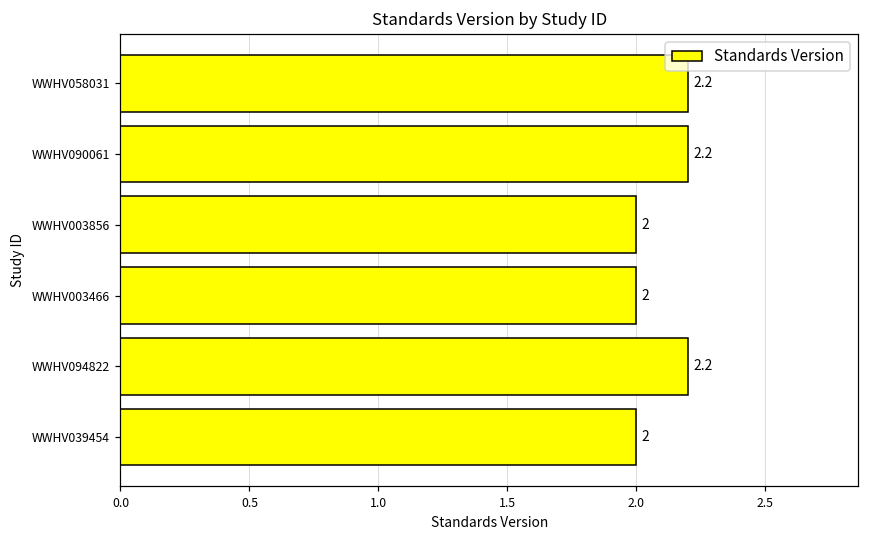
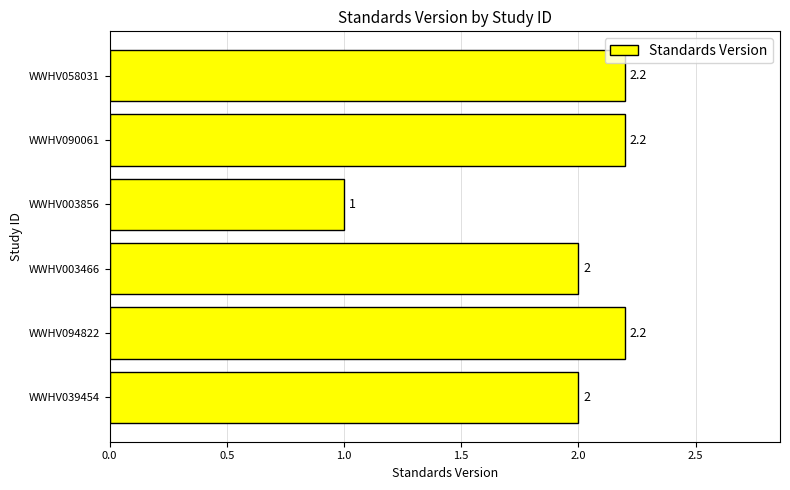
WWHV003856: 2 -> 1
